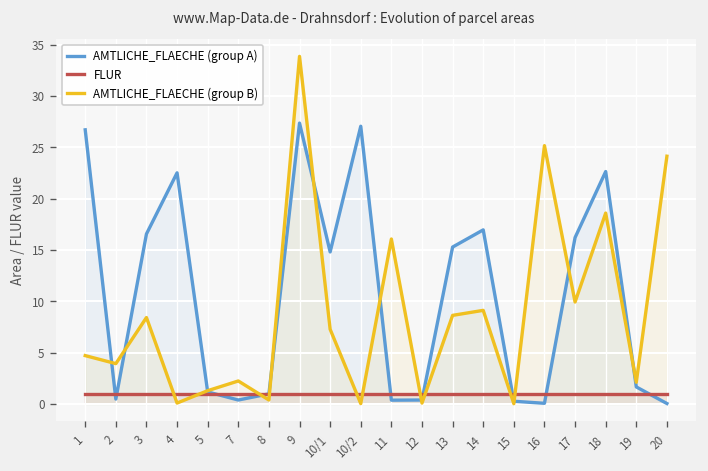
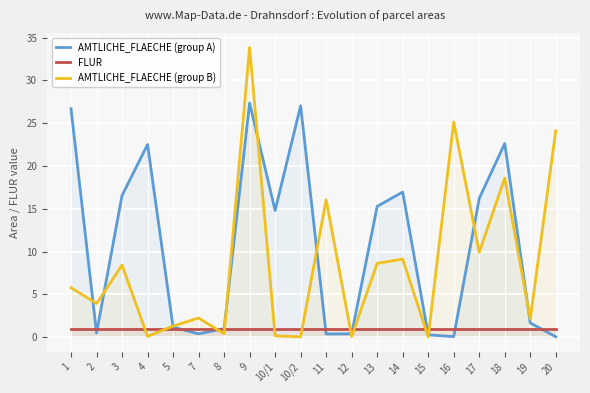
AMTLICHE_FLAECHE (group B), 1: 5 -> 6
AMTLICHE_FLAECHE (group B), 10/1: 7 -> 0
